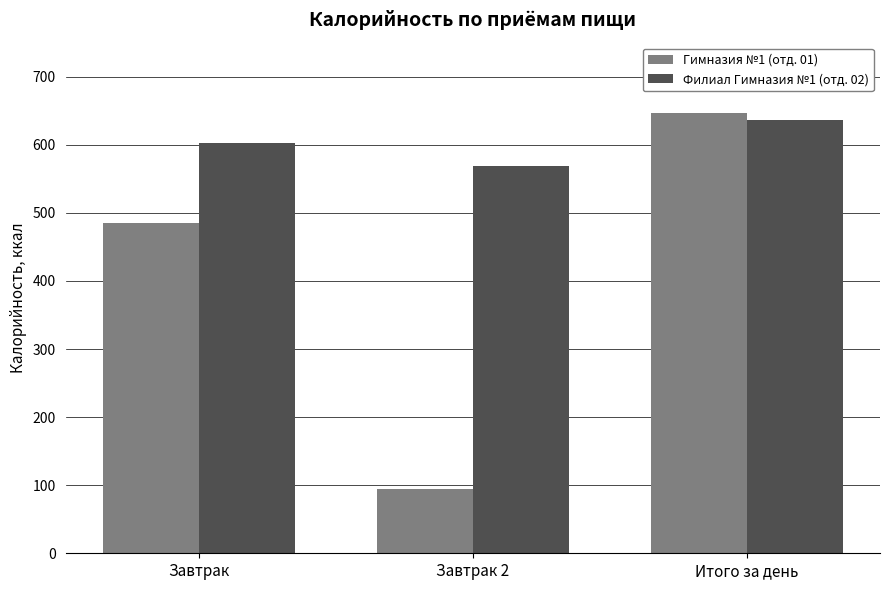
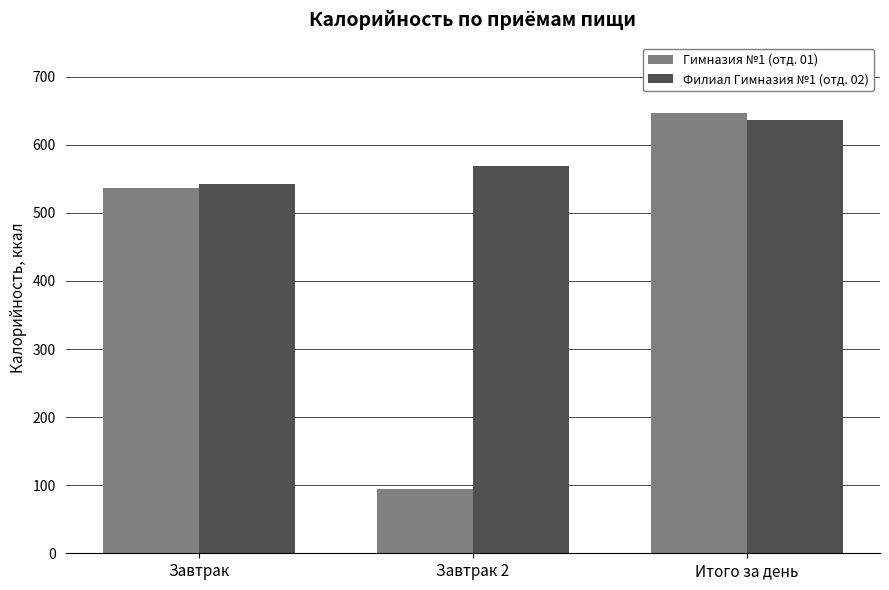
Гимназия №1 (отд. 01), Завтрак: 480 -> 540
Филиал Гимназия №1 (отд. 02), Завтрак: 600 -> 540
